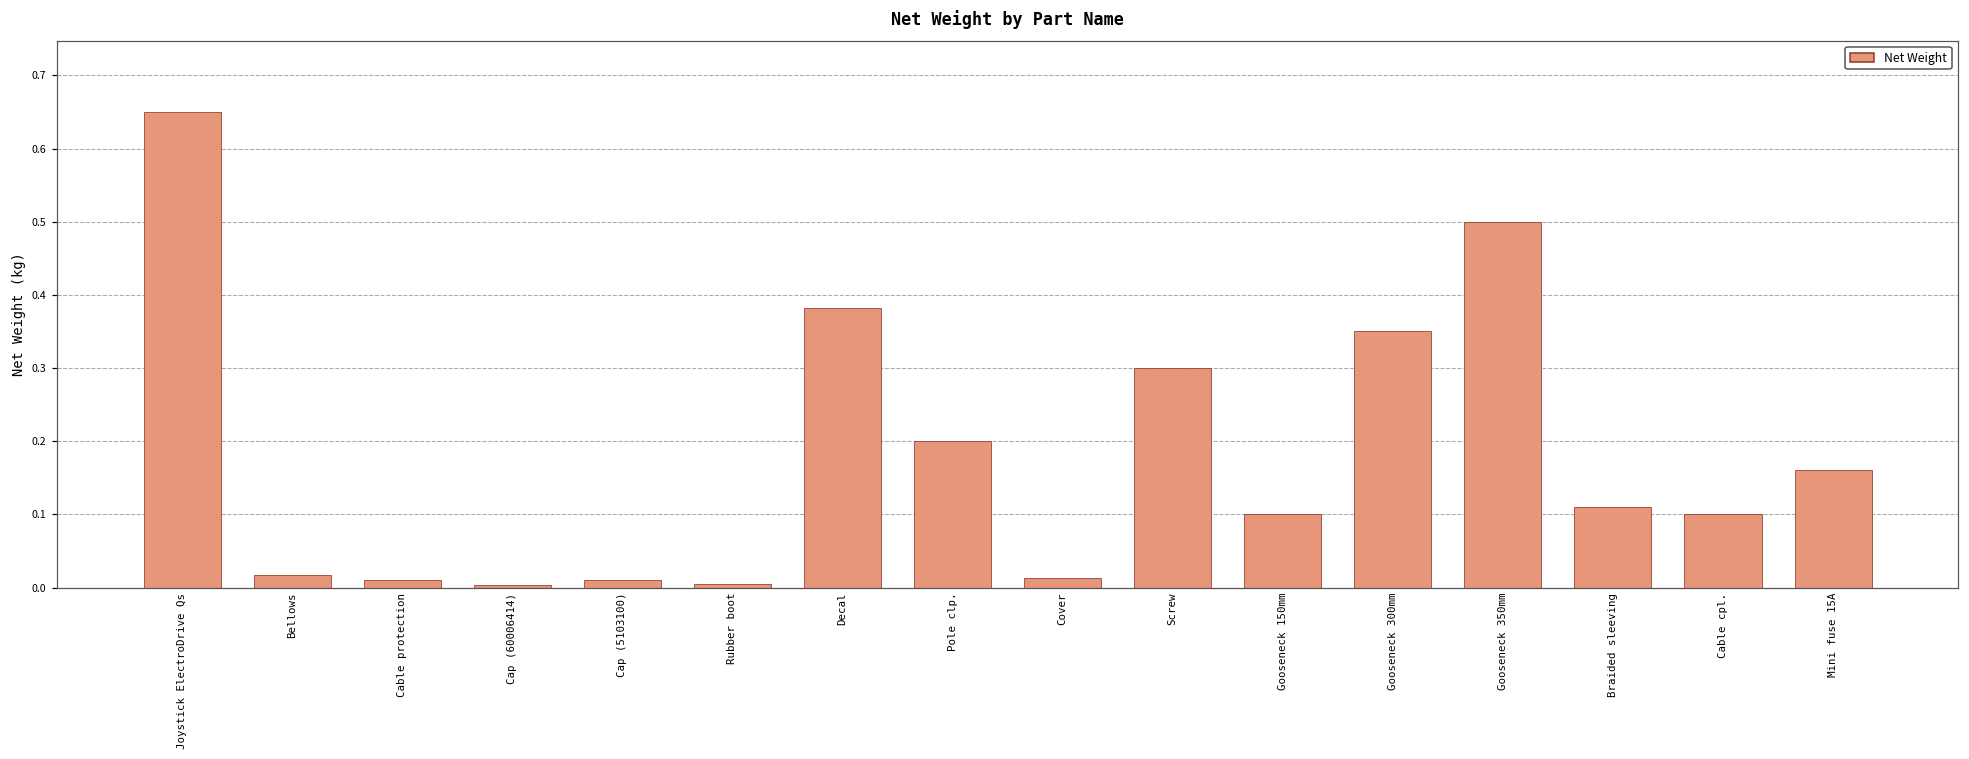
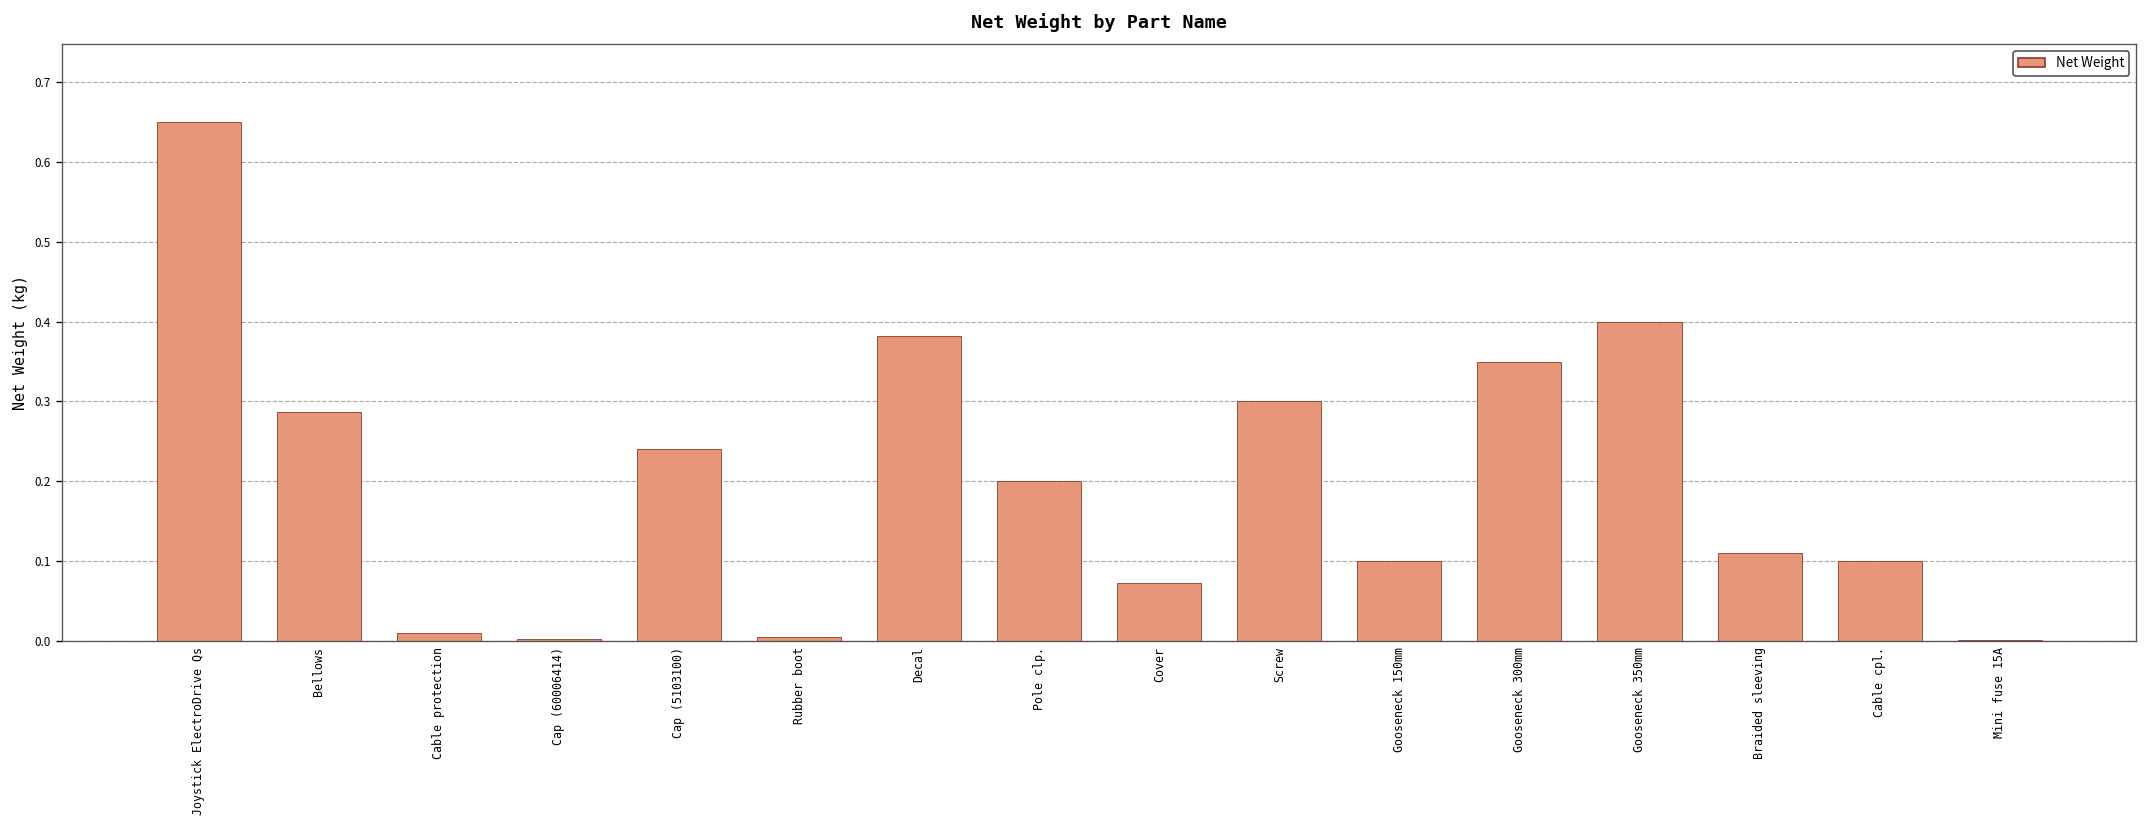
Bellows: 0.02 -> 0.29
Cap (5103100): 0.01 -> 0.24
Cover: 0.01 -> 0.07
Gooseneck 350mm: 0.5 -> 0.4
Mini fuse 15A: 0.16 -> 0.00
